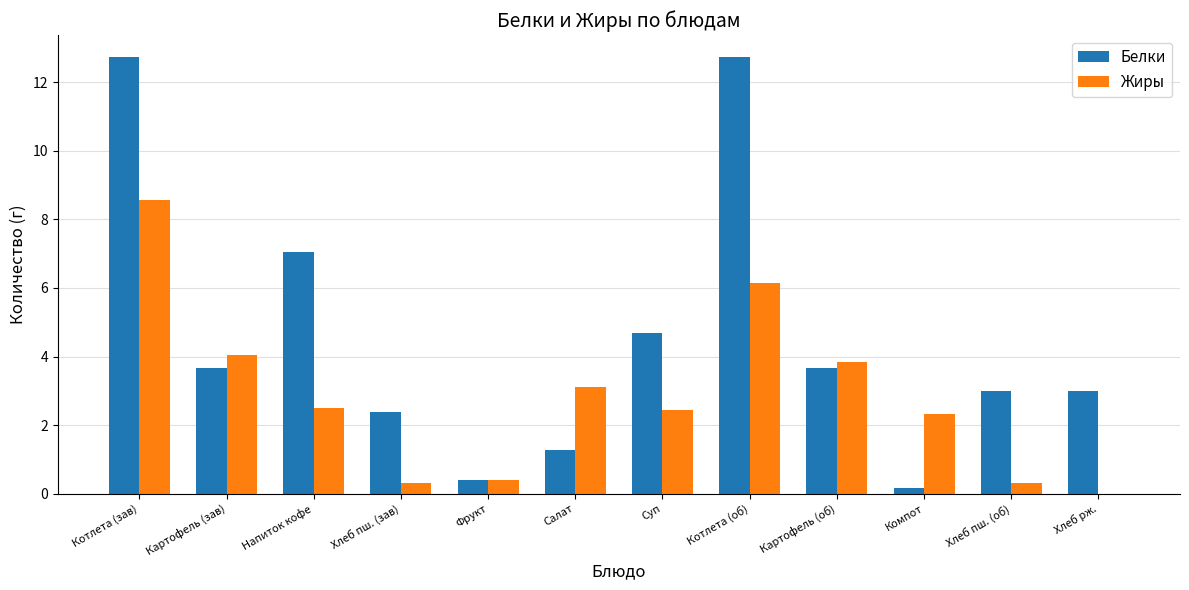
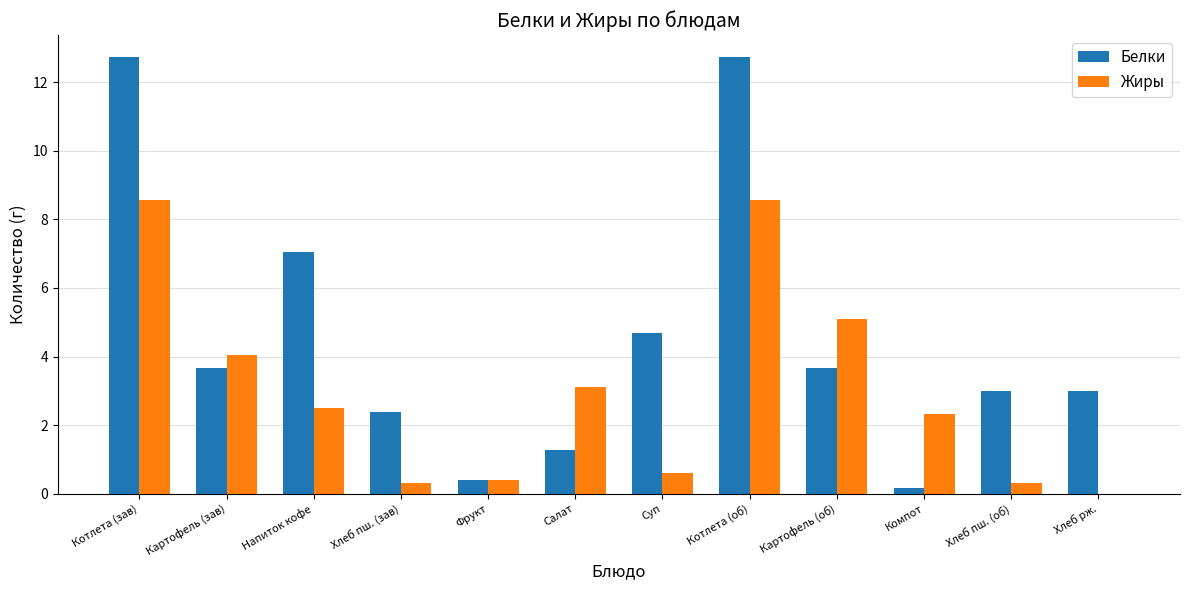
Жиры, Суп: 2.4 -> 0.6
Жиры, Котлета (об): 6.1 -> 8.6
Жиры, Картофель (об): 3.8 -> 5.1
